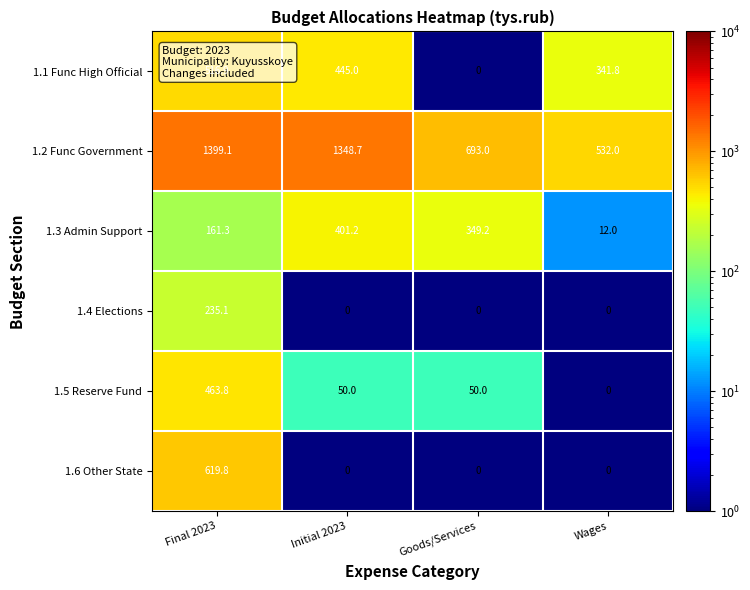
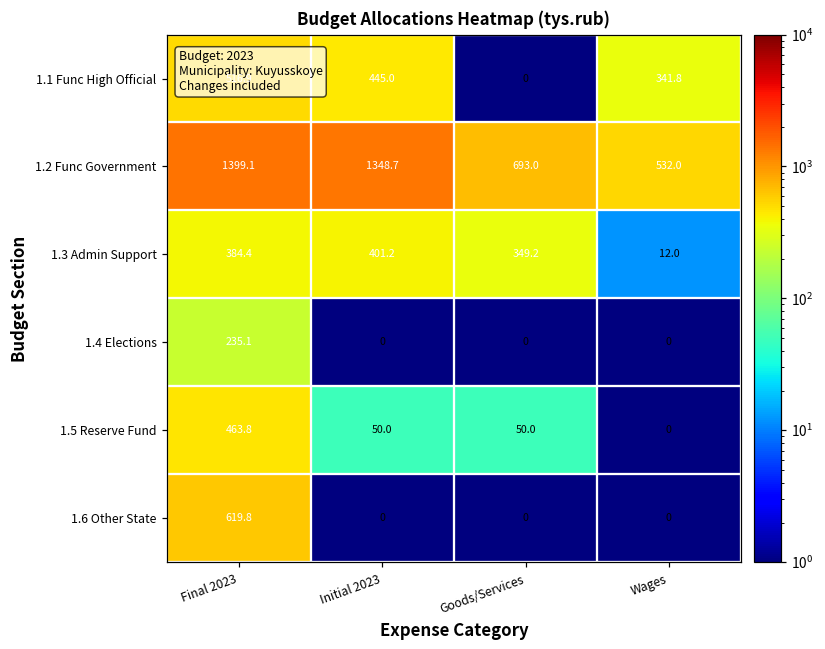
1.3 Admin Support, Final 2023: 161.3 -> 384.4
